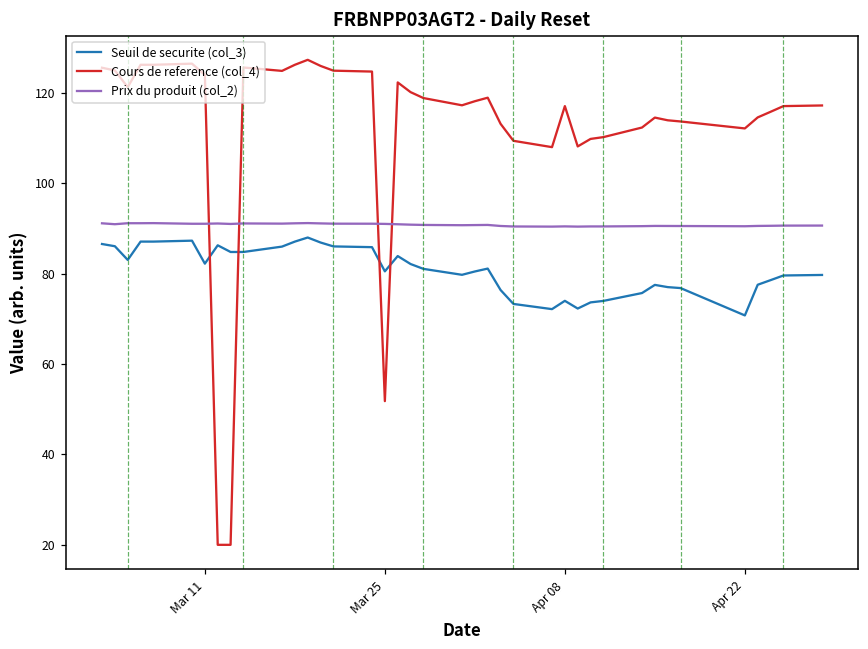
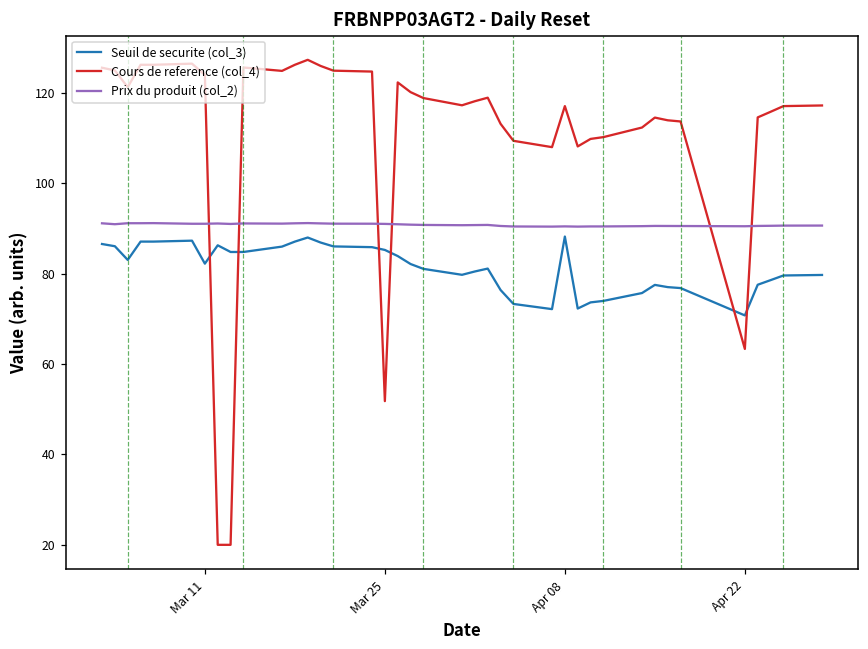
Seuil de securite (col_3), Mar 25: 81 -> 85
Seuil de securite (col_3), Apr 08: 74 -> 88
Cours de reference (col_4), Apr 22: 112 -> 63
